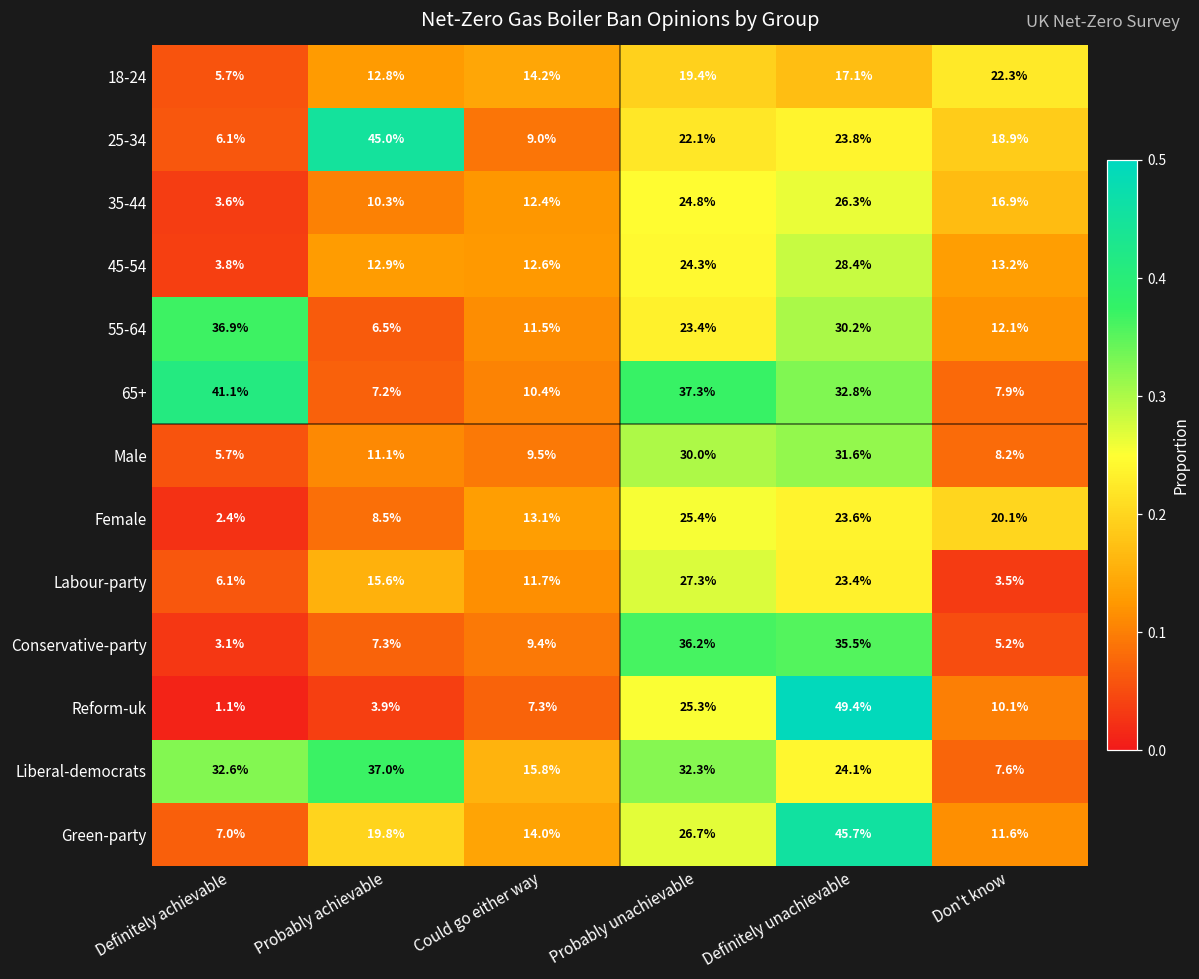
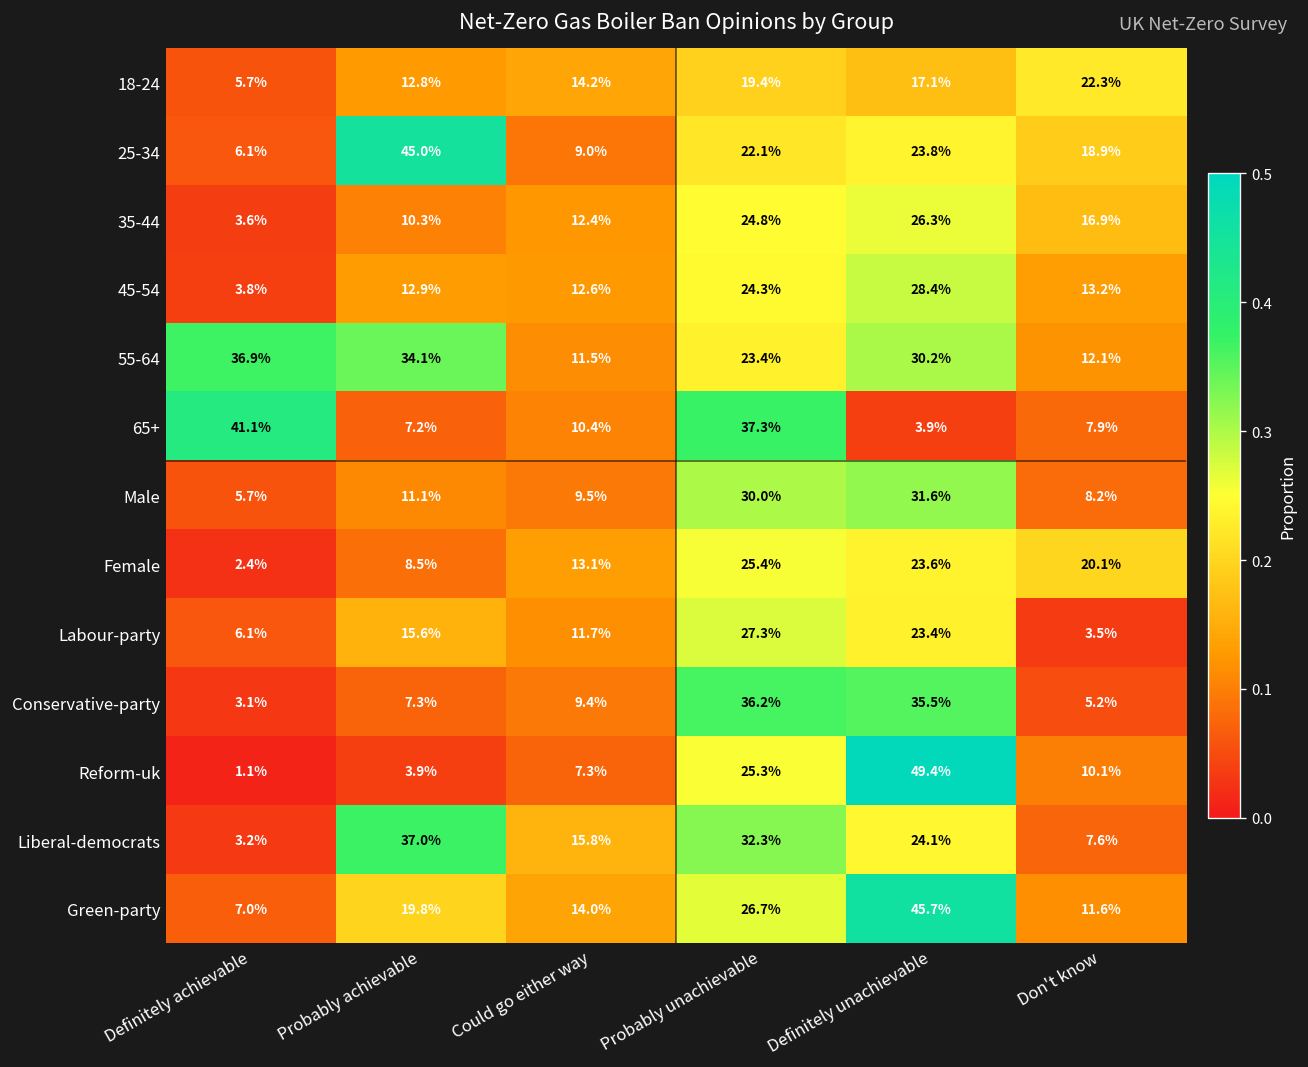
55-64, Probably achievable: 6.5% -> 34.1%
65+, Definitely unachievable: 32.8% -> 3.9%
Liberal-democrats, Definitely achievable: 32.6% -> 3.2%
